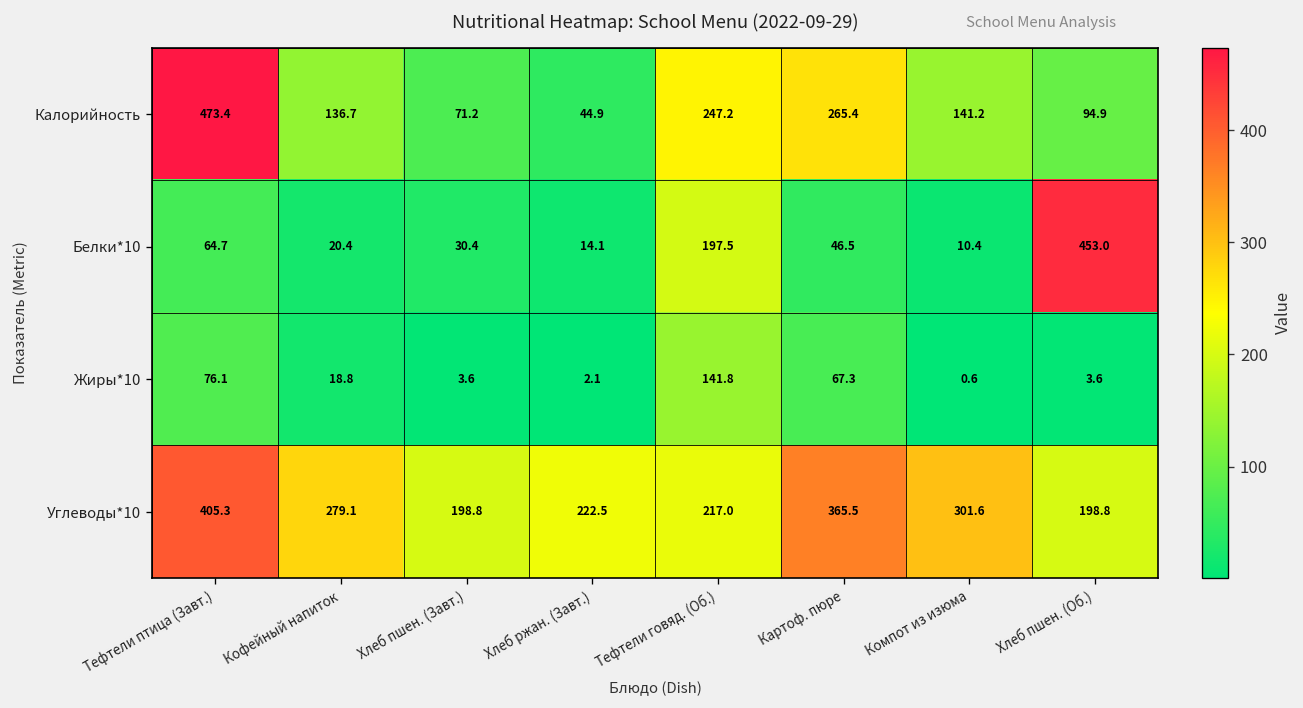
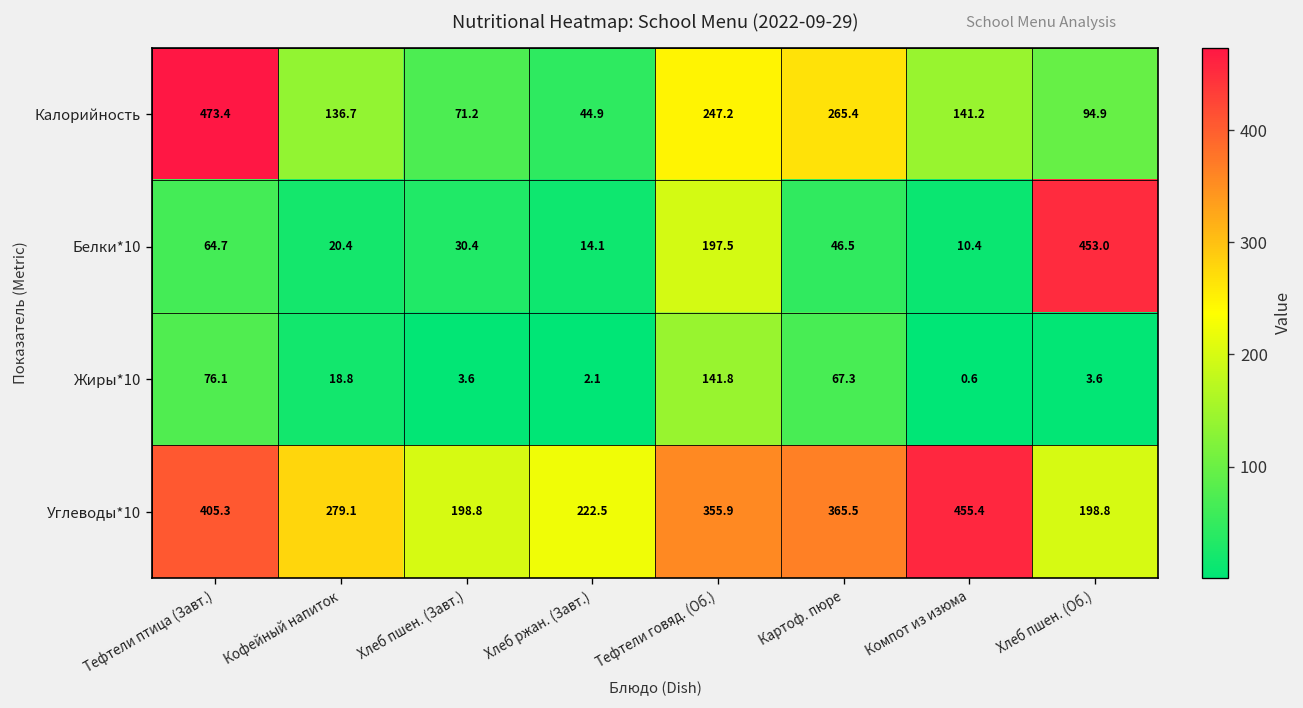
Углеводы*10, Тефтели говяд. (Об.): 217.0 -> 355.9
Углеводы*10, Компот из изюма: 301.6 -> 455.4
